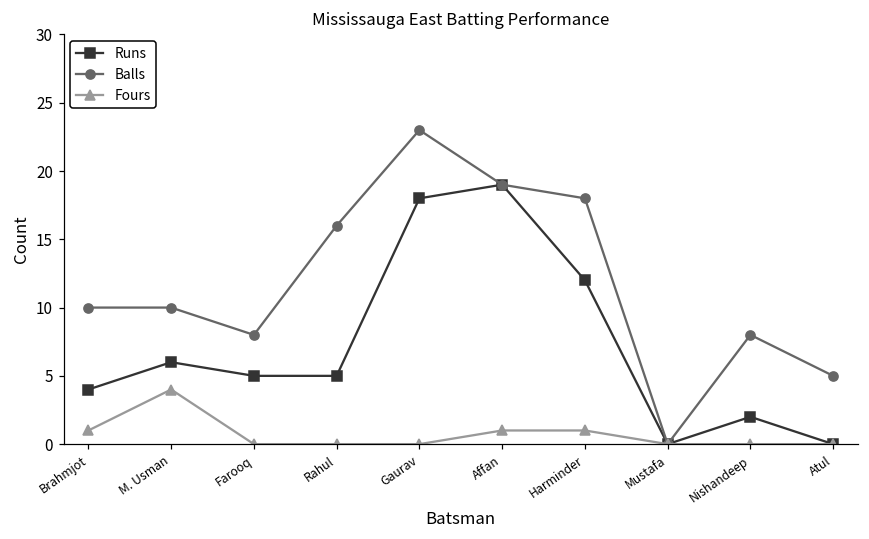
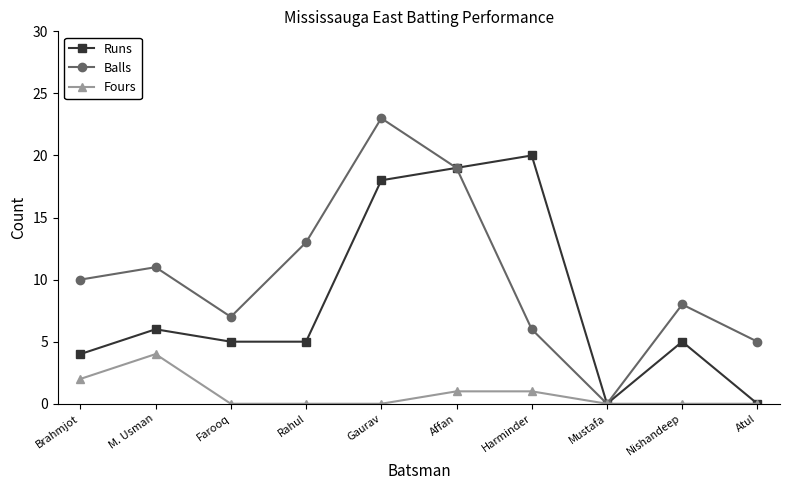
Fours, Brahmjot: 1 -> 2
Balls, M. Usman: 10 -> 11
Balls, Farooq: 8 -> 7
Balls, Rahul: 16 -> 13
Runs, Harminder: 12 -> 20
Balls, Harminder: 18 -> 6
Runs, Nishandeep: 2 -> 5
